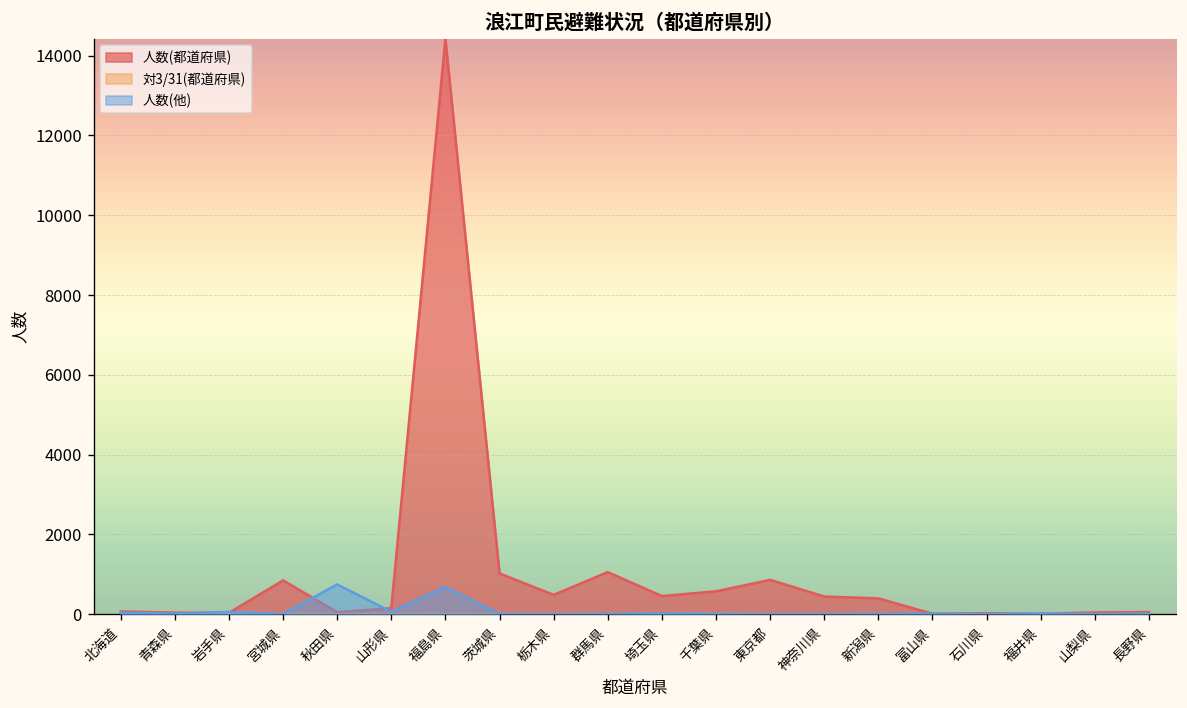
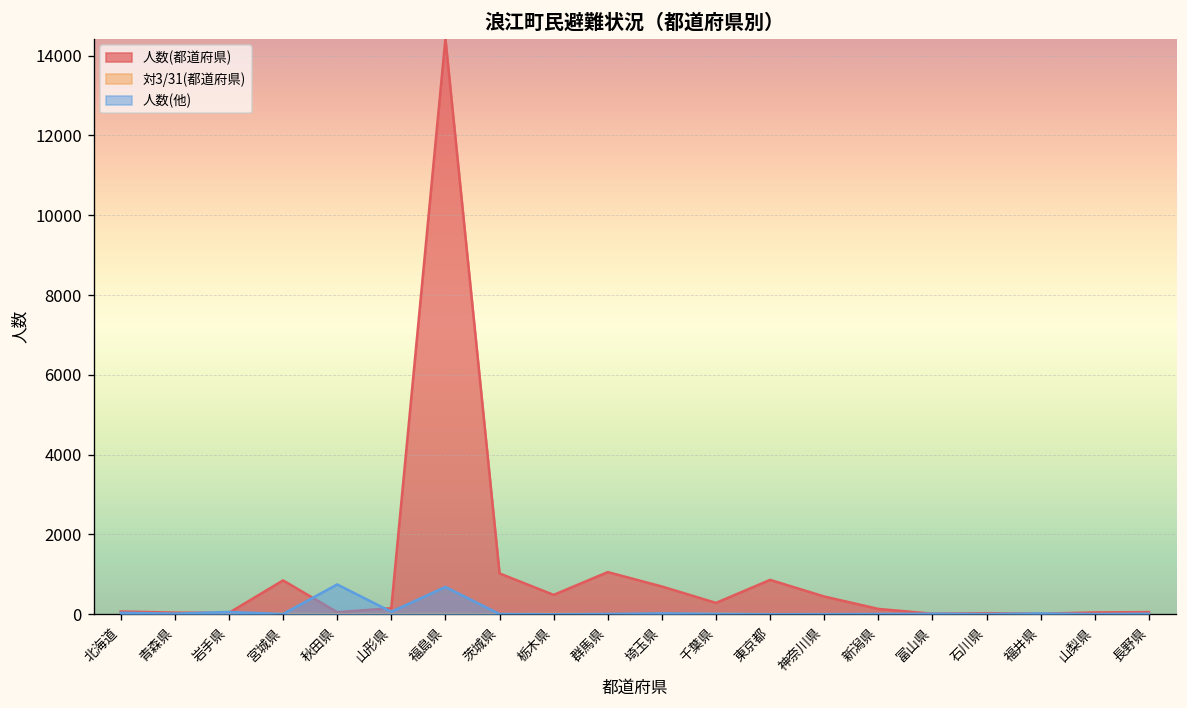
人数(都道府県), 埼玉県: 500 -> 700
人数(都道府県), 千葉県: 600 -> 300
人数(都道府県), 新潟県: 400 -> 100
